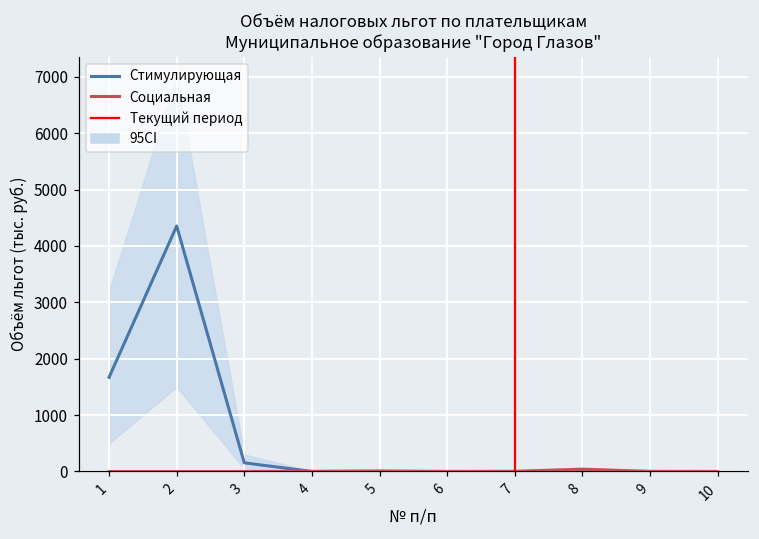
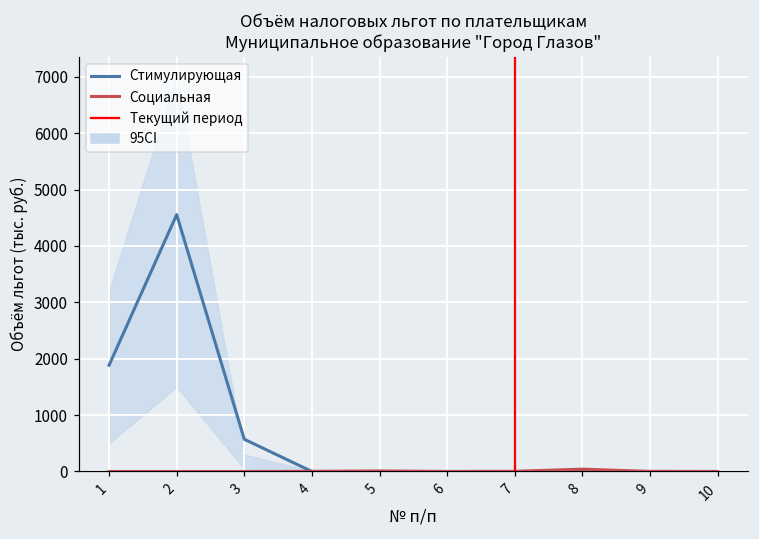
Стимулирующая, 1: 1700 -> 1900
Стимулирующая, 2: 4400 -> 4600
Стимулирующая, 3: 200 -> 600
